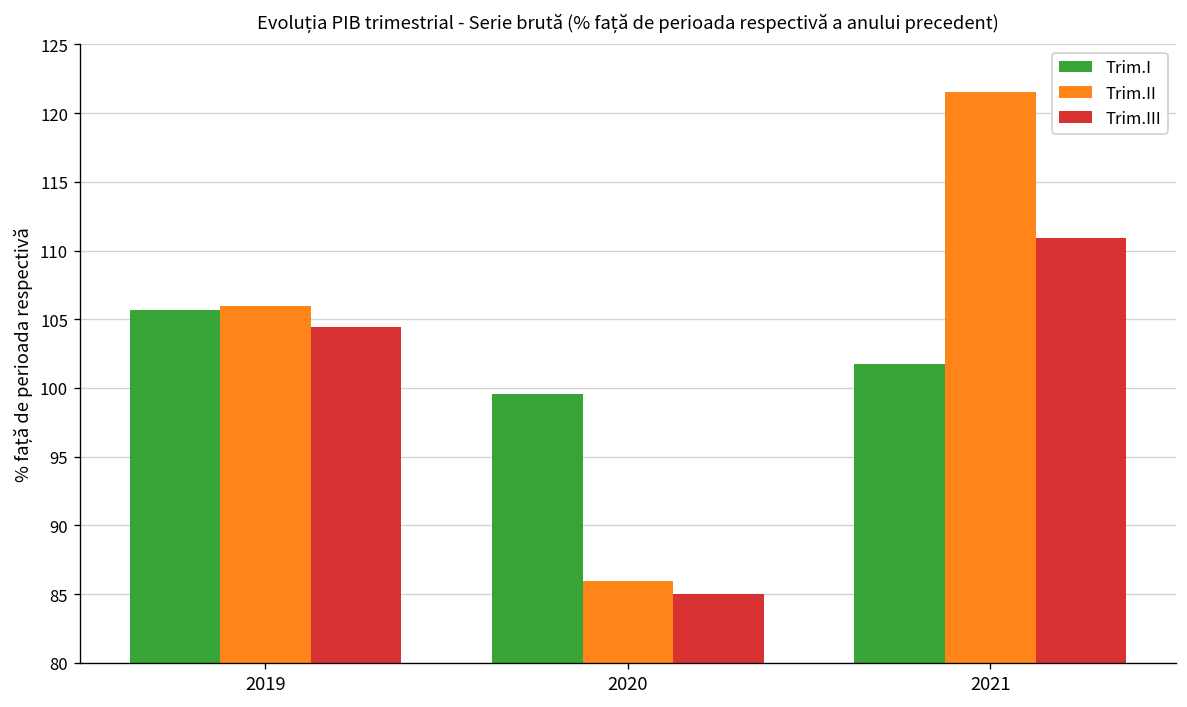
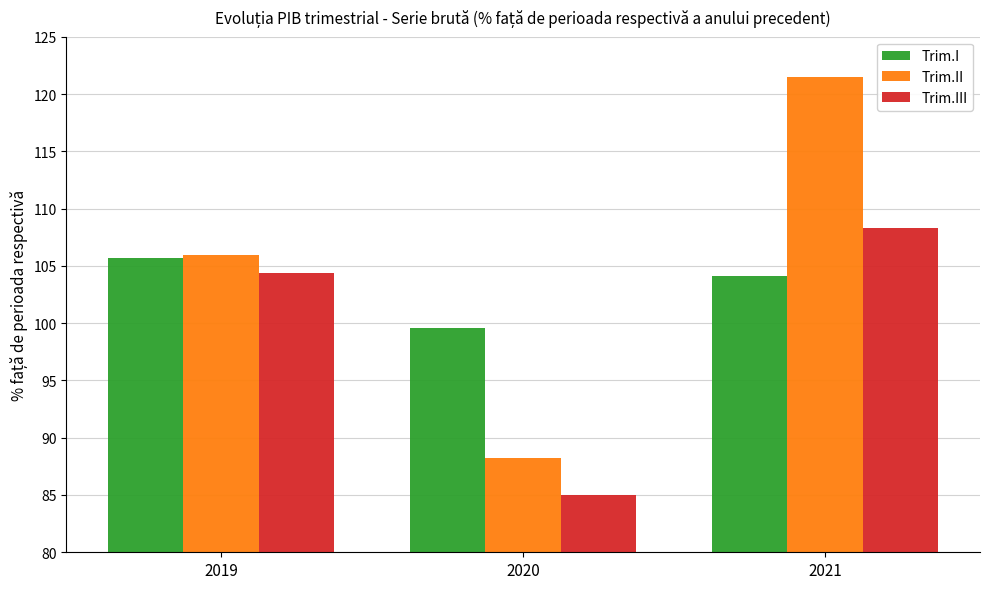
Trim.II, 2020: 86.0 -> 88.2
Trim.I, 2021: 101.8 -> 104.1
Trim.III, 2021: 110.9 -> 108.3
